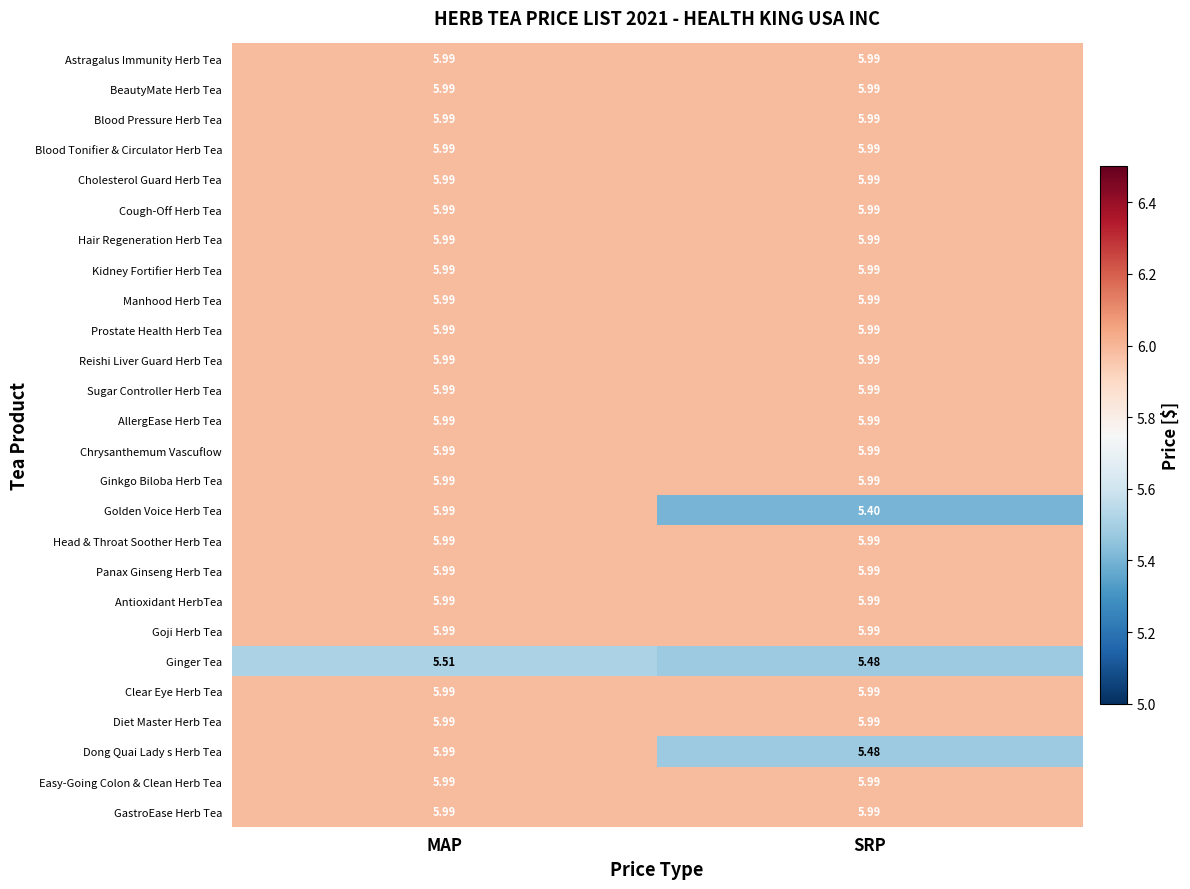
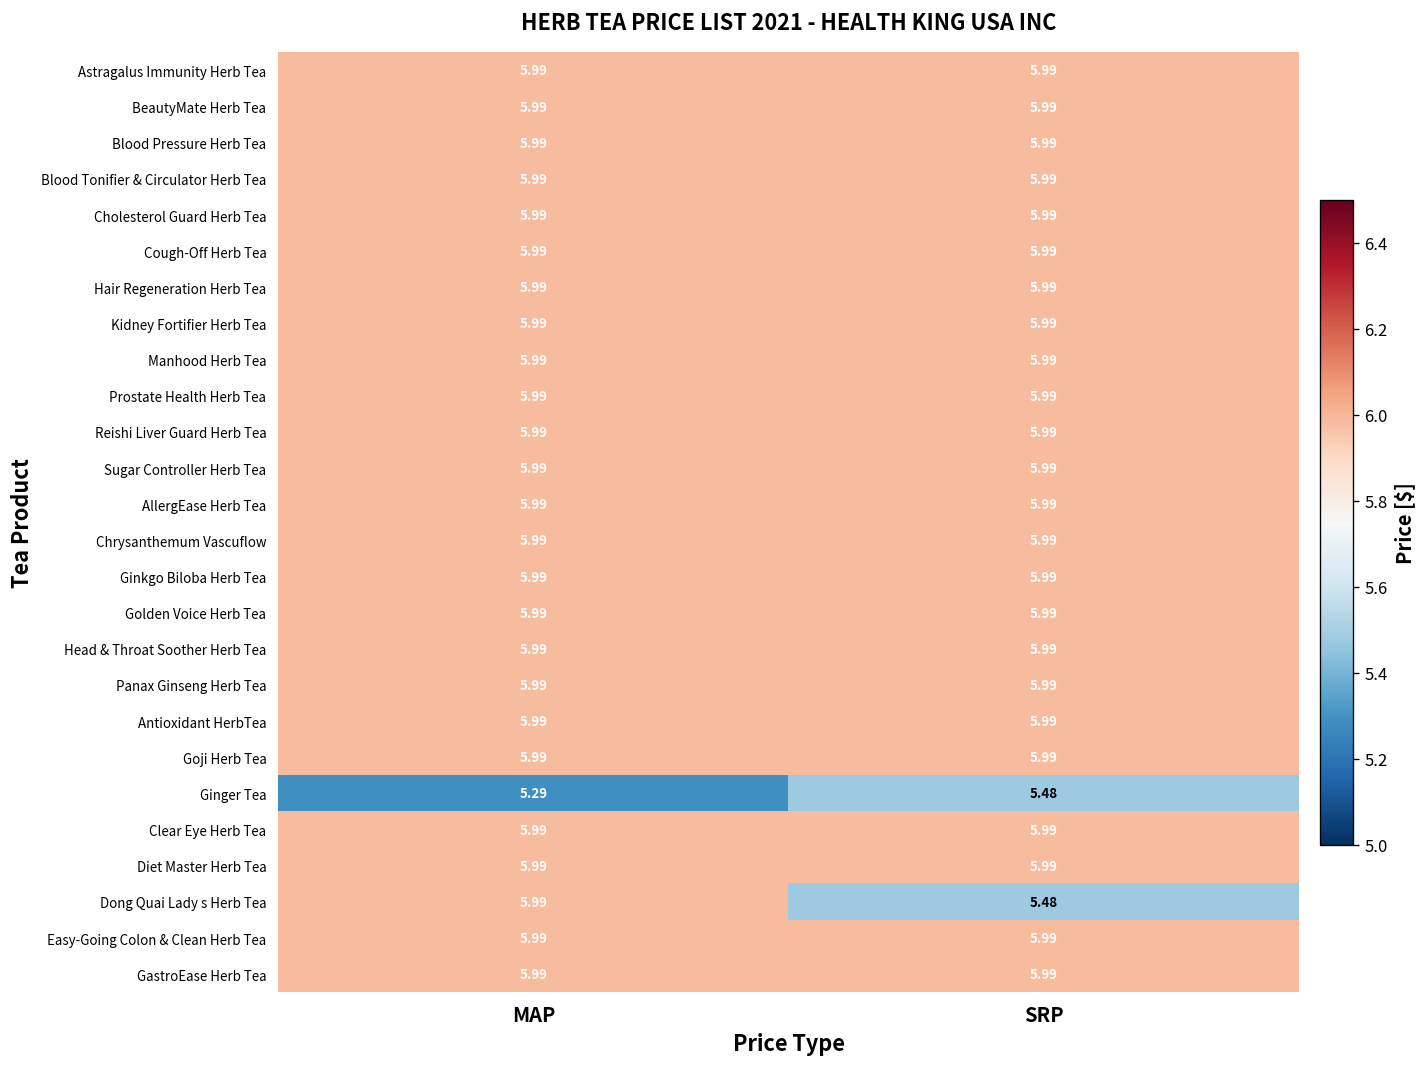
Golden Voice Herb Tea, SRP: 5.40 -> 5.99
Ginger Tea, MAP: 5.51 -> 5.29
